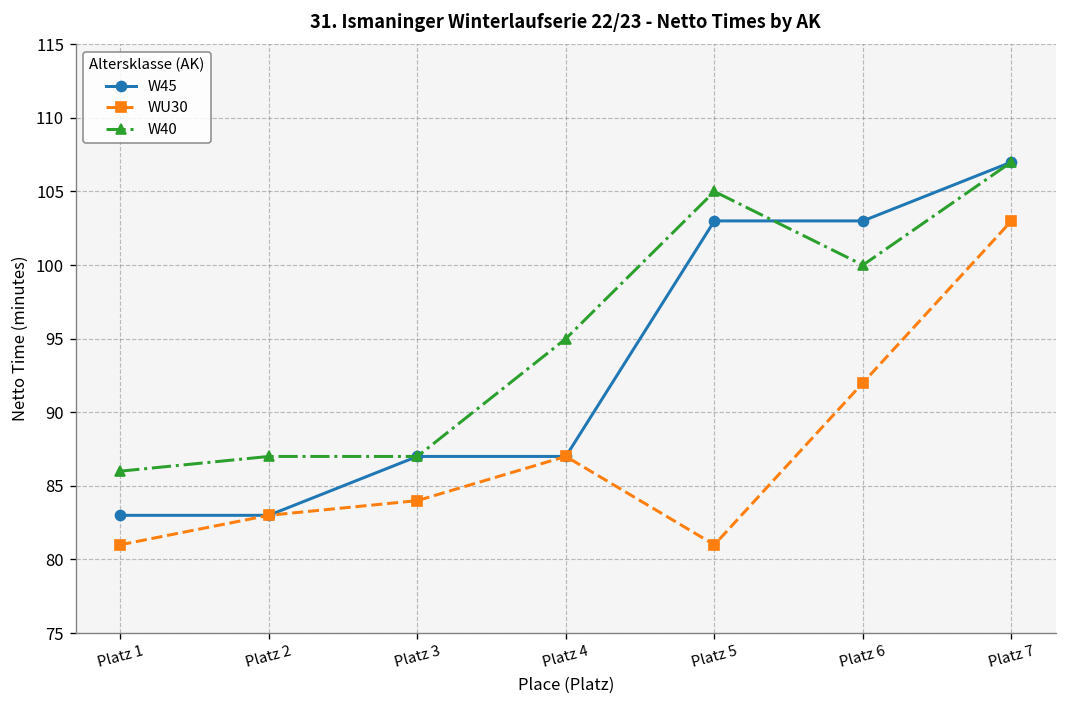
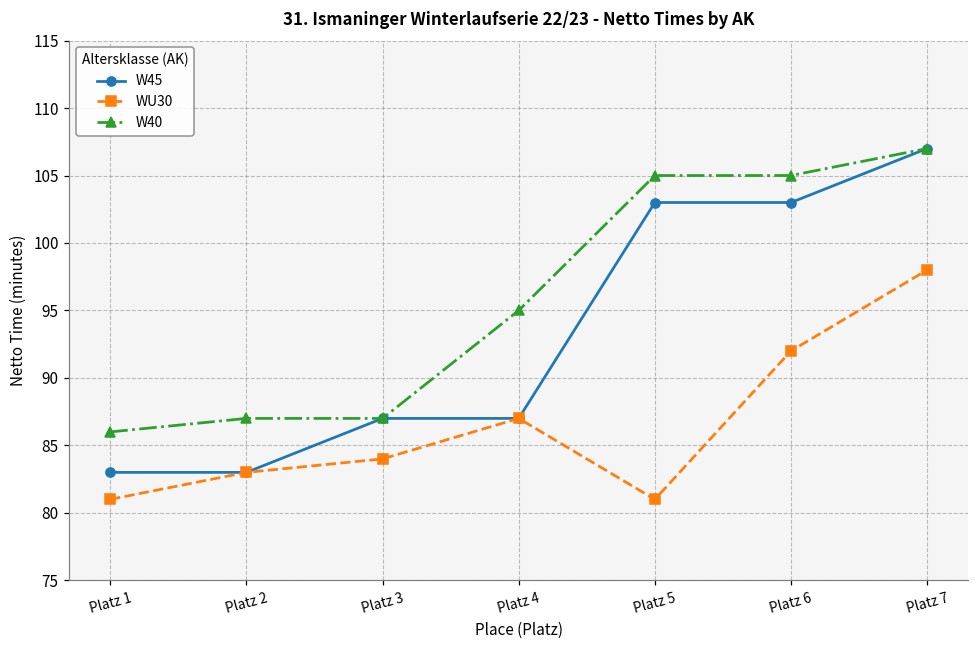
W40, Platz 6: 100 -> 105
WU30, Platz 7: 103 -> 98
